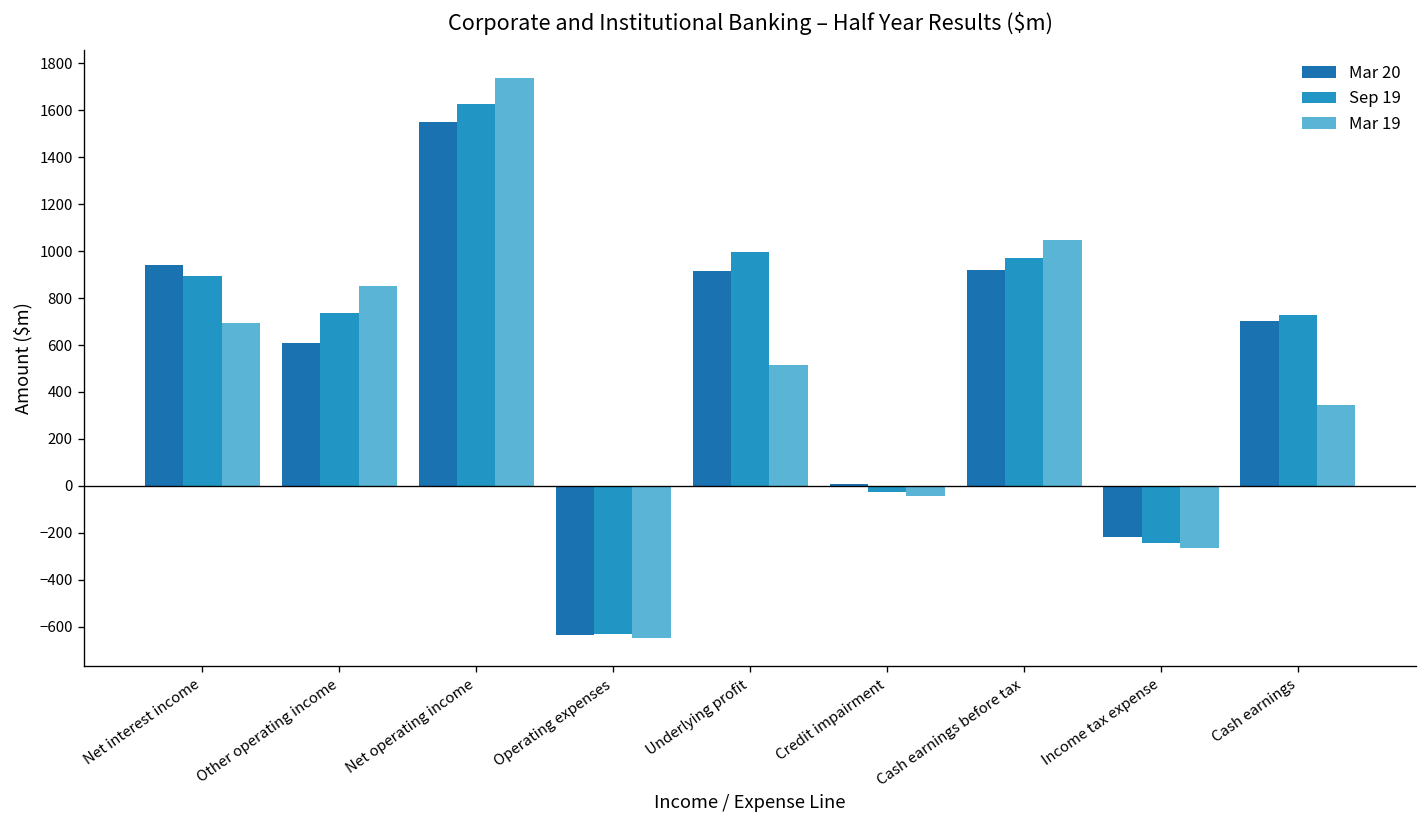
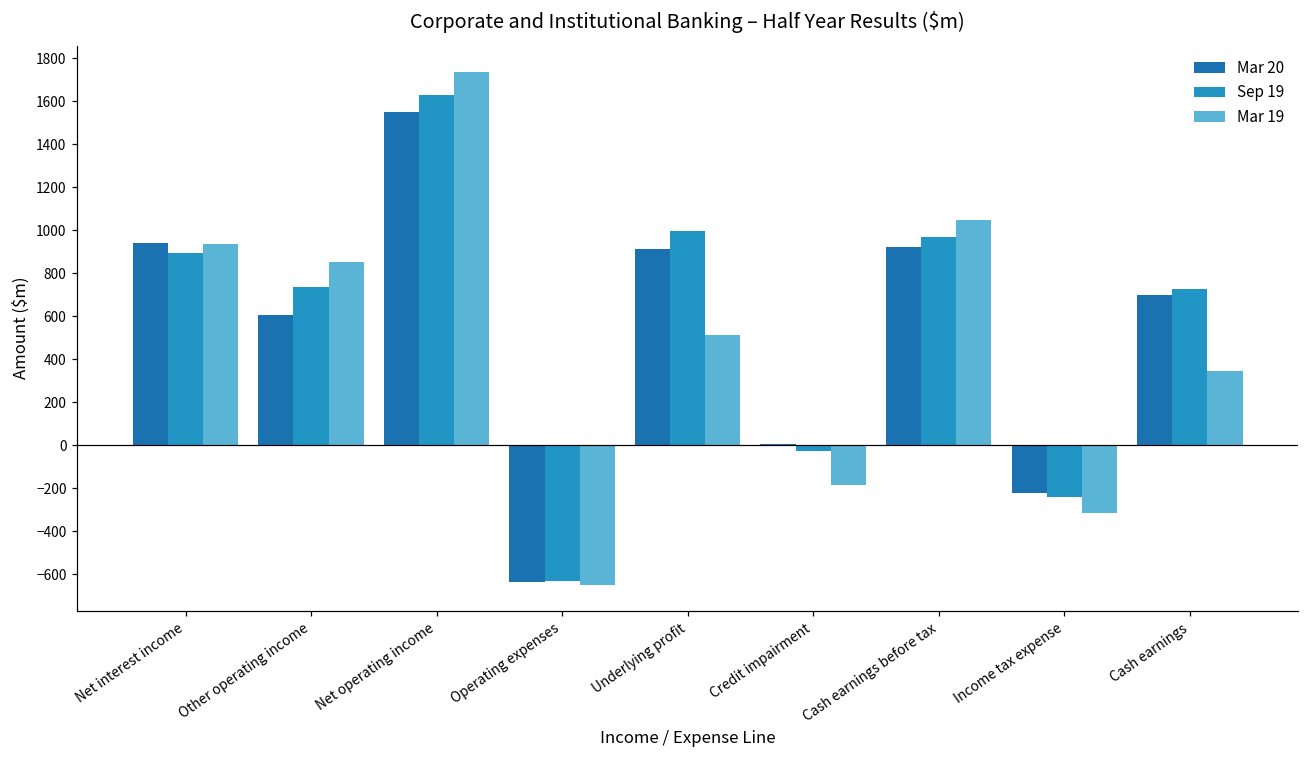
Mar 19, Net interest income: 690 -> 930
Mar 19, Credit impairment: -40 -> -180
Mar 19, Income tax expense: -270 -> -320
